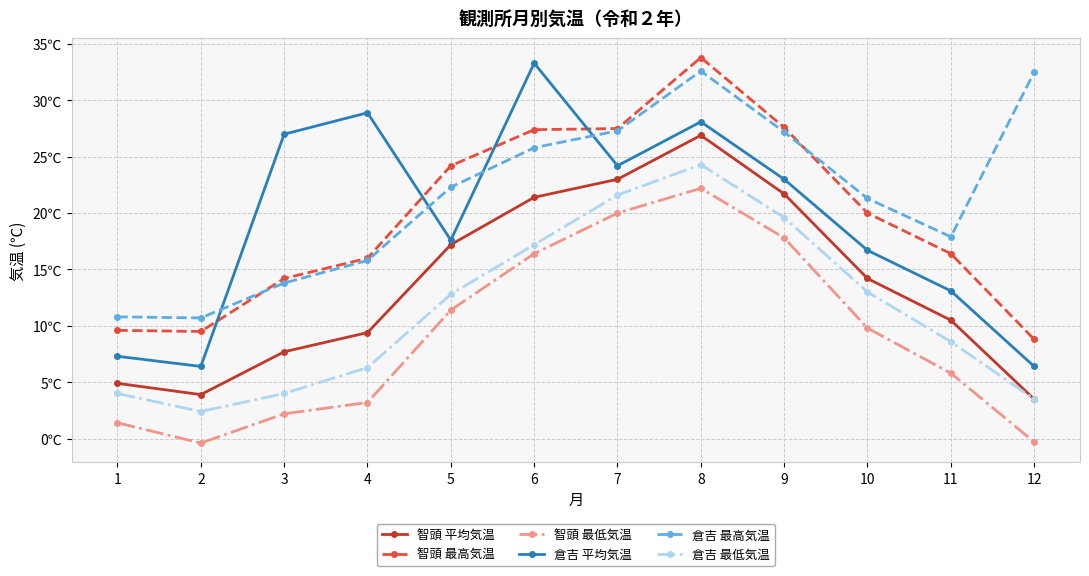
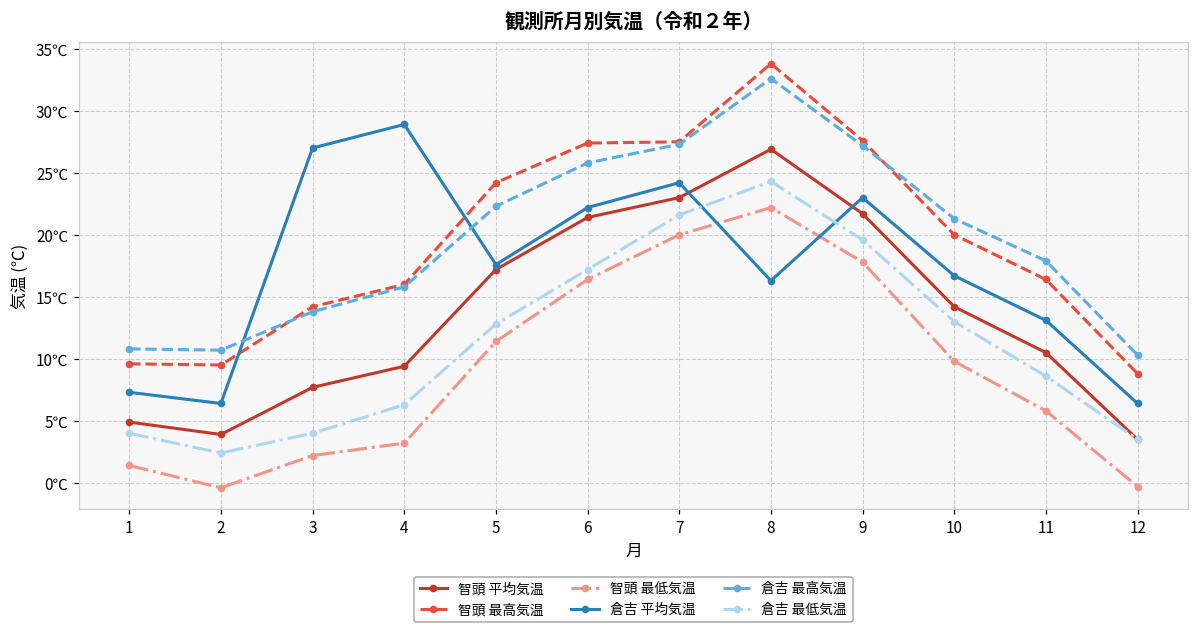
倉吉 平均気温, 6: 33.3℃ -> 22.2℃
倉吉 平均気温, 8: 28.1℃ -> 16.3℃
倉吉 最高気温, 12: 32.5℃ -> 10.3℃
